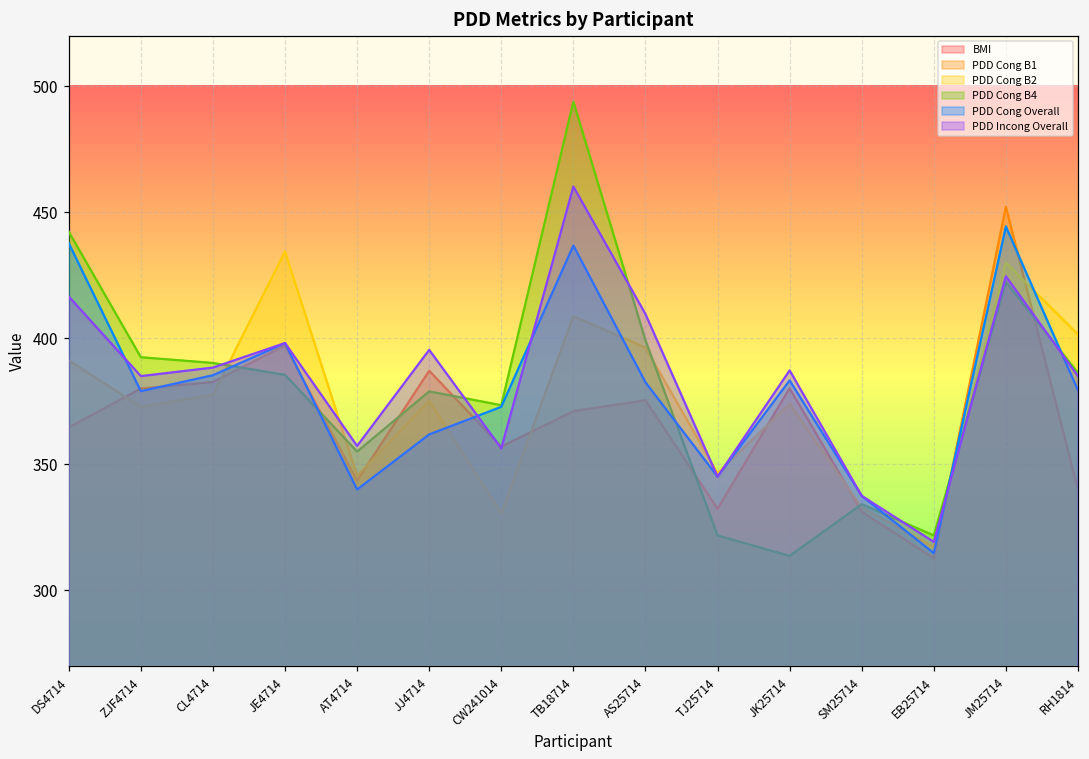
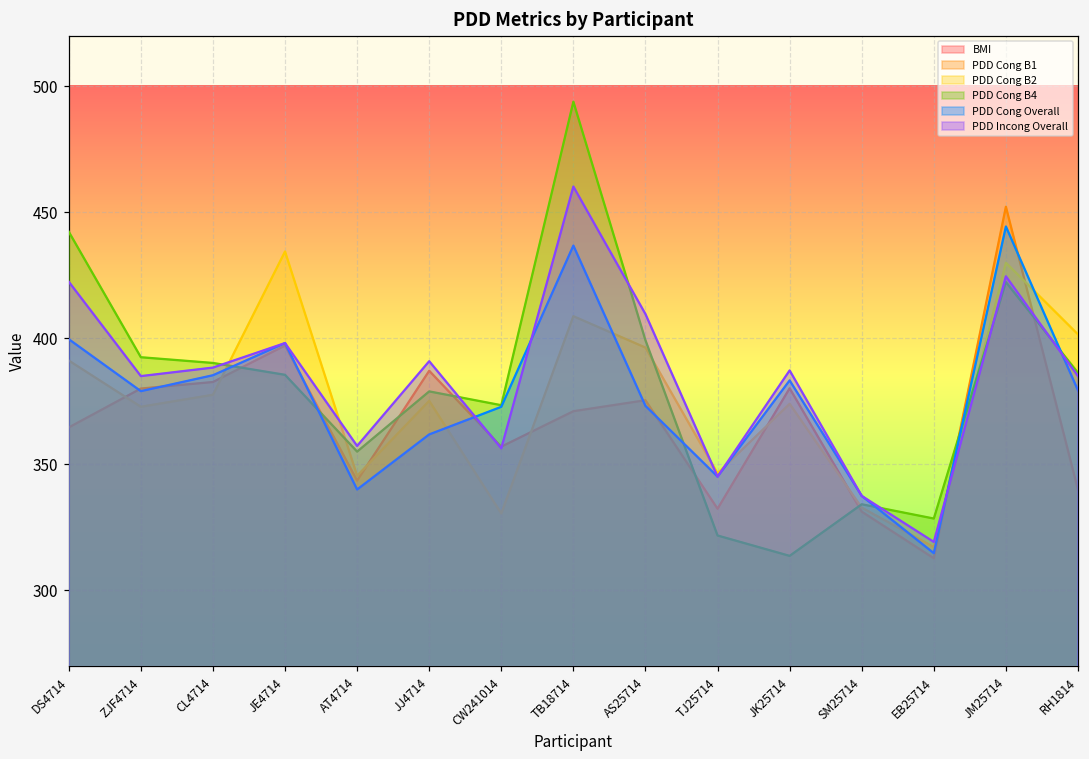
PDD Cong Overall, DS4714: 438 -> 400
PDD Incong Overall, DS4714: 417 -> 422
PDD Incong Overall, JJ4714: 395 -> 391
PDD Cong Overall, AS25714: 383 -> 373
PDD Cong B4, EB25714: 322 -> 329
